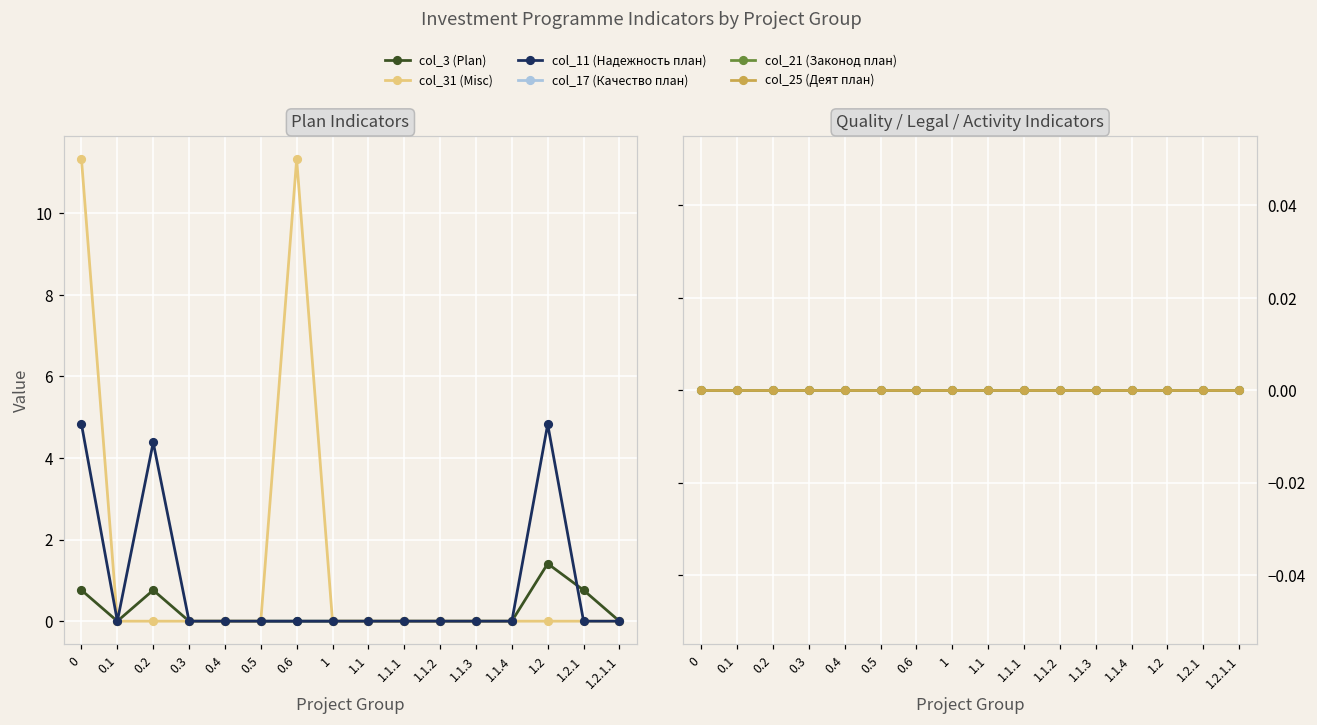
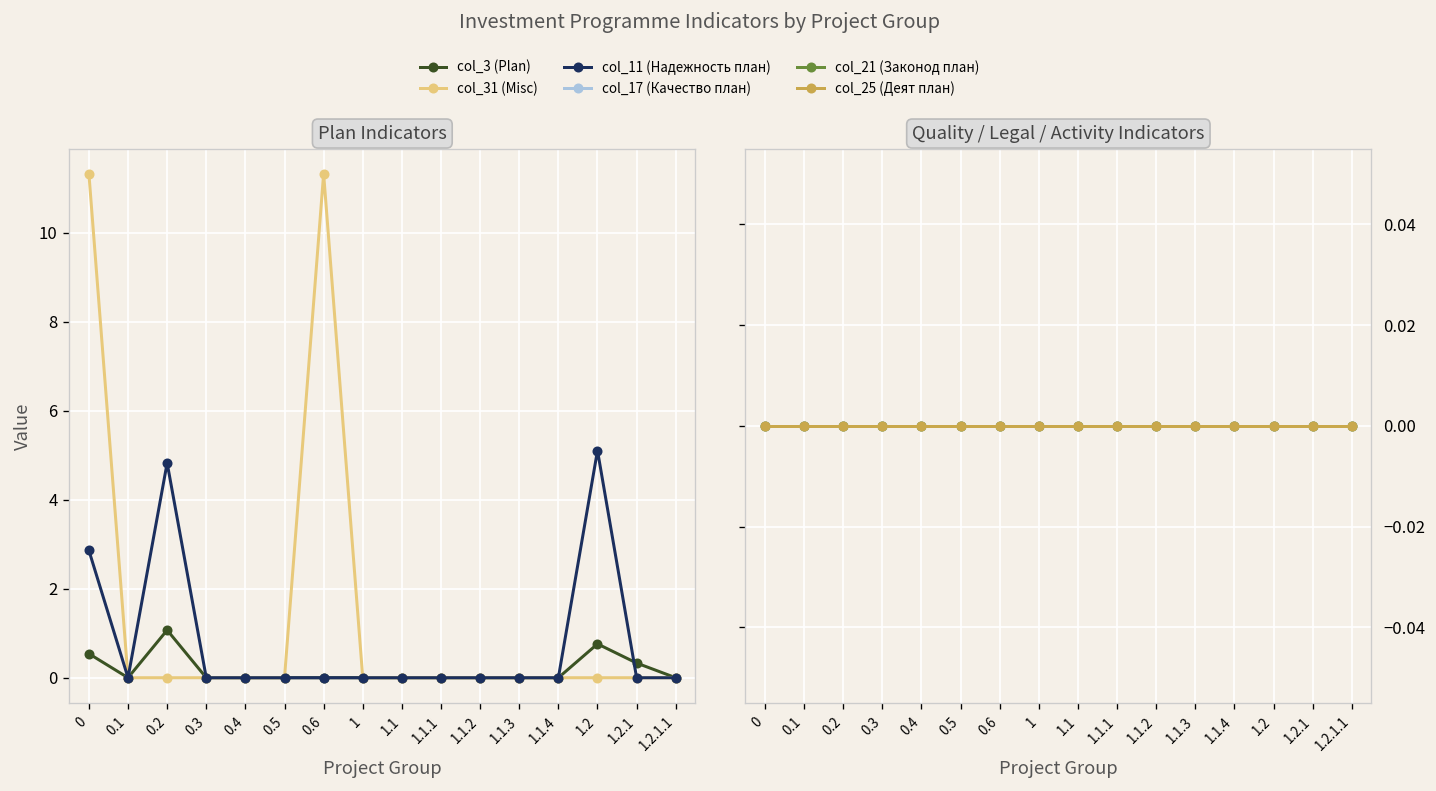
Plan Indicators, col_3 (Plan), 0: 0.8 -> 0.5
Plan Indicators, col_11 (Надежность план), 0: 4.8 -> 2.9
Plan Indicators, col_3 (Plan), 0.2: 0.8 -> 1.1
Plan Indicators, col_11 (Надежность план), 0.2: 4.4 -> 4.8
Plan Indicators, col_3 (Plan), 1.2: 1.4 -> 0.8
Plan Indicators, col_11 (Надежность план), 1.2: 4.8 -> 5.1
Plan Indicators, col_3 (Plan), 1.2.1: 0.8 -> 0.3
